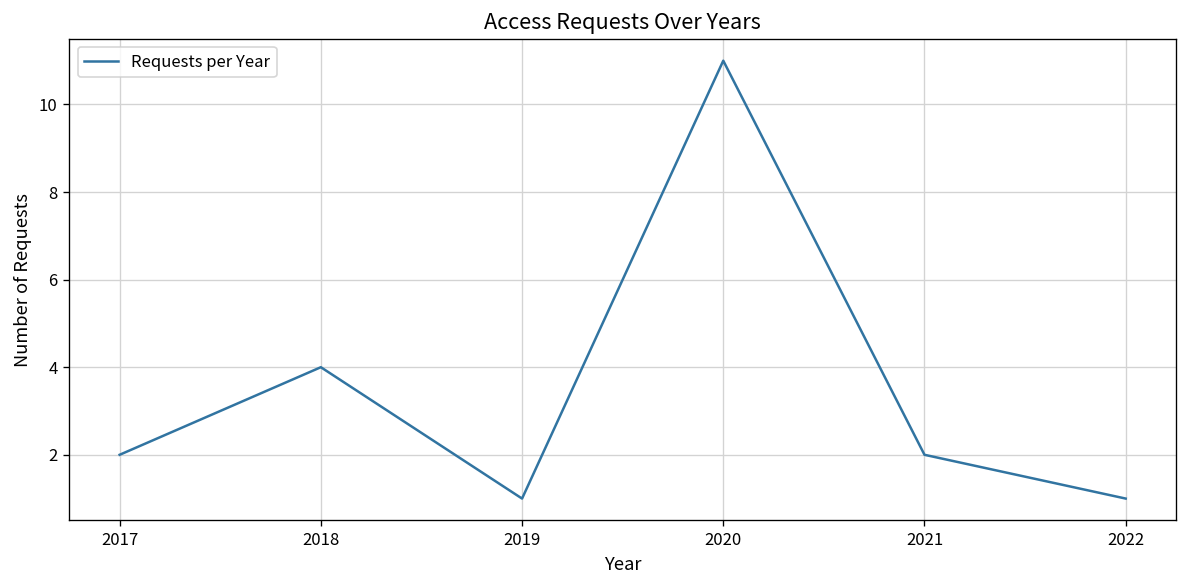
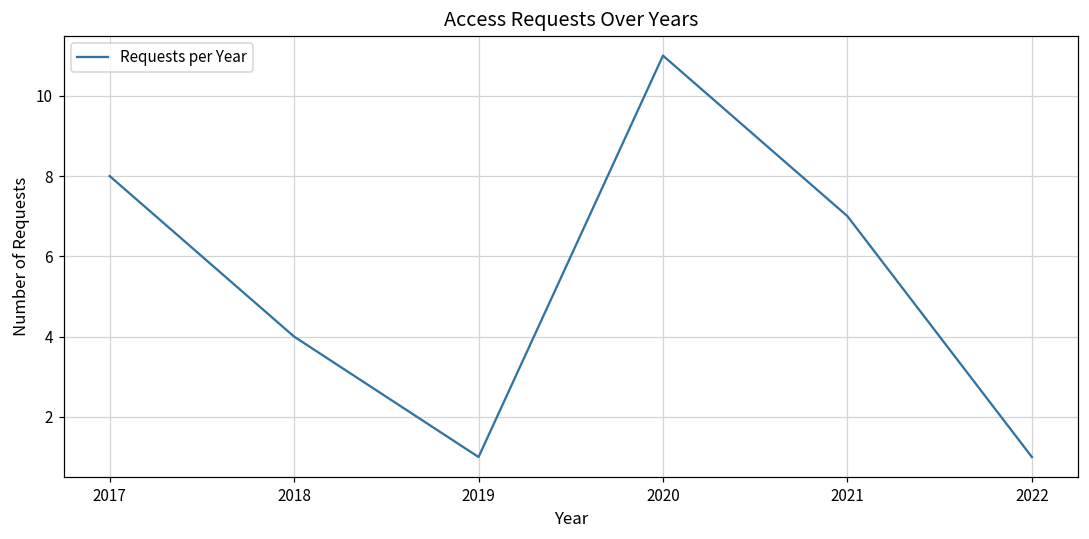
2017: 2 -> 8
2021: 2 -> 7
